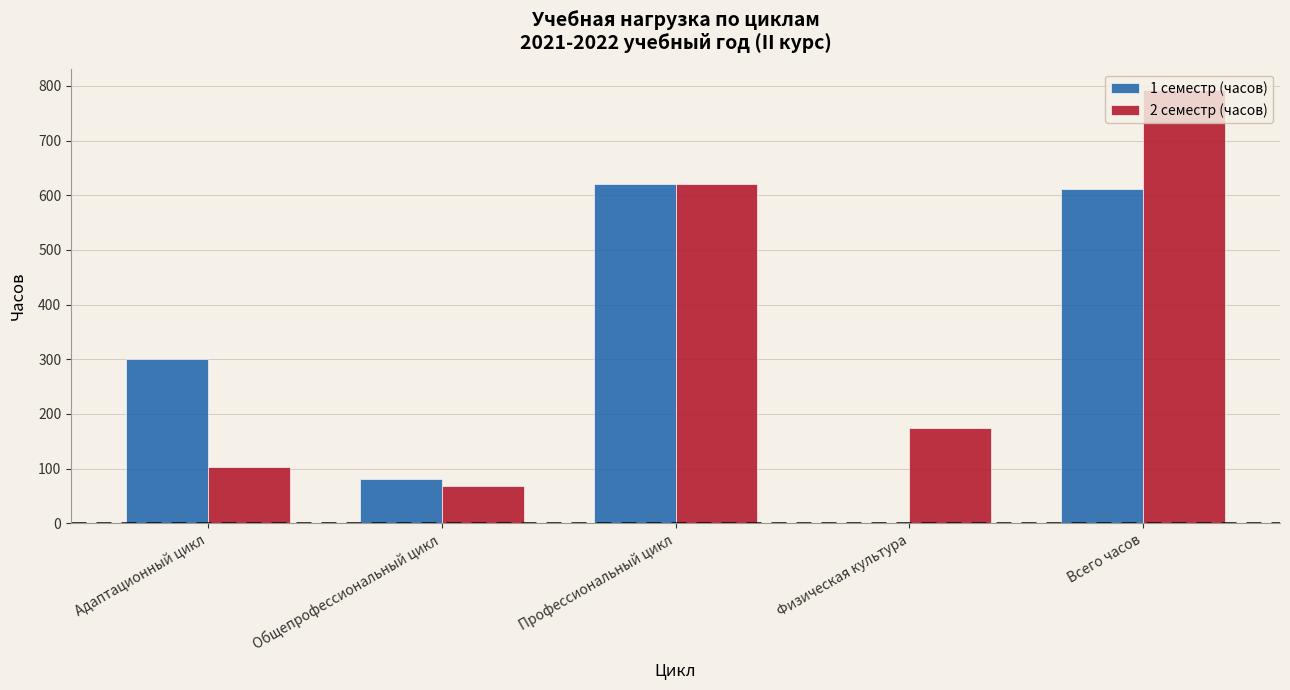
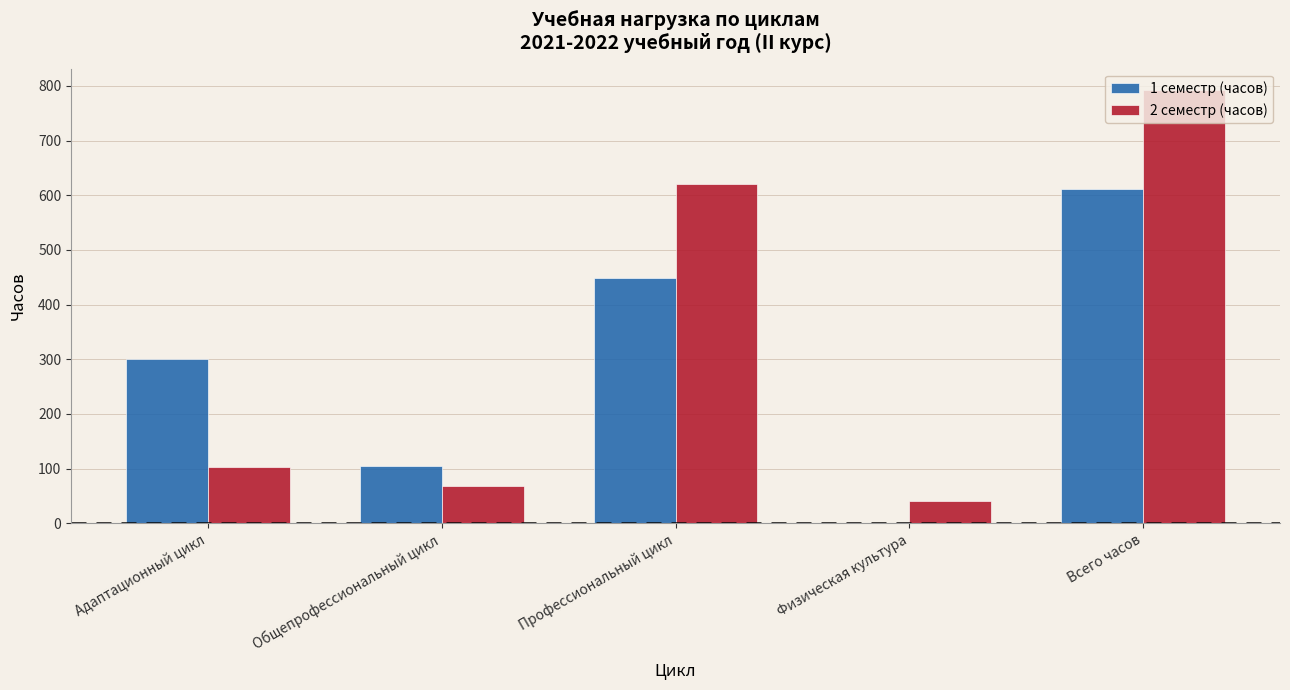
1 семестр (часов), Общепрофессиональный цикл: 80 -> 100
1 семестр (часов), Профессиональный цикл: 620 -> 450
2 семестр (часов), Физическая культура: 170 -> 40
